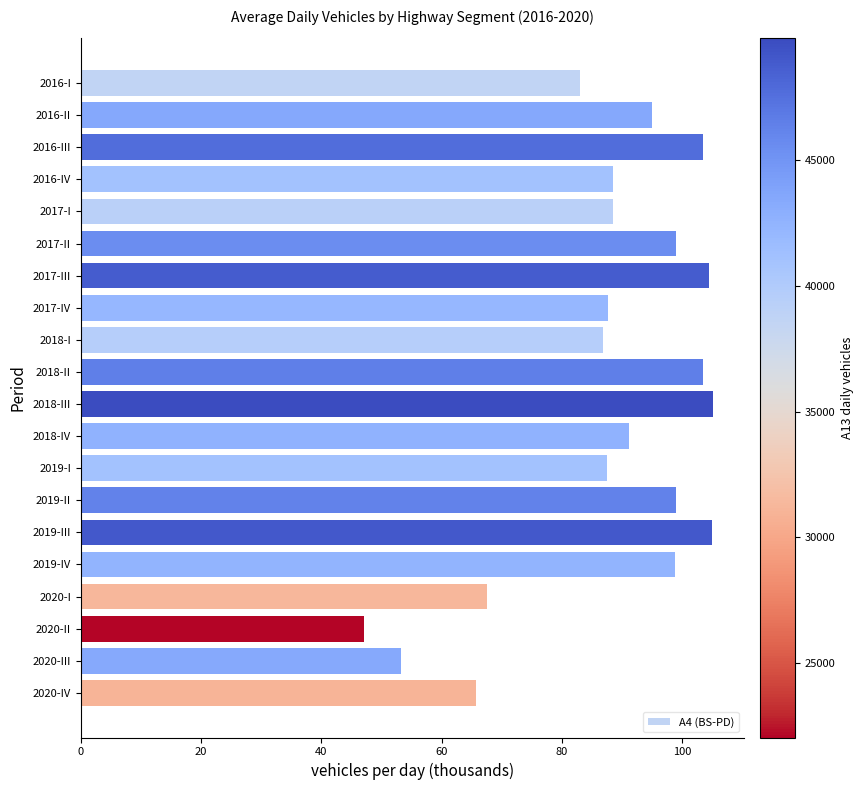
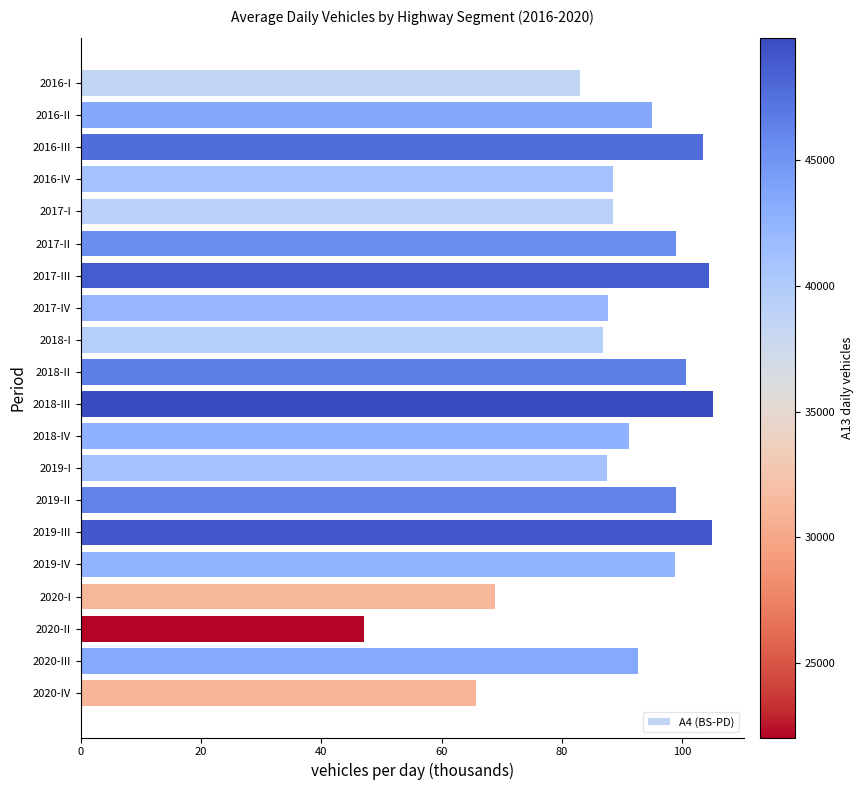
2018-II: 103 -> 101
2020-I: 68 -> 69
2020-III: 53 -> 93
